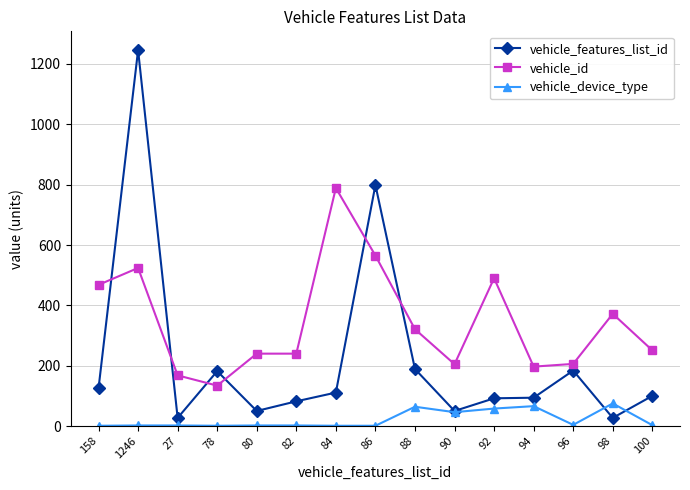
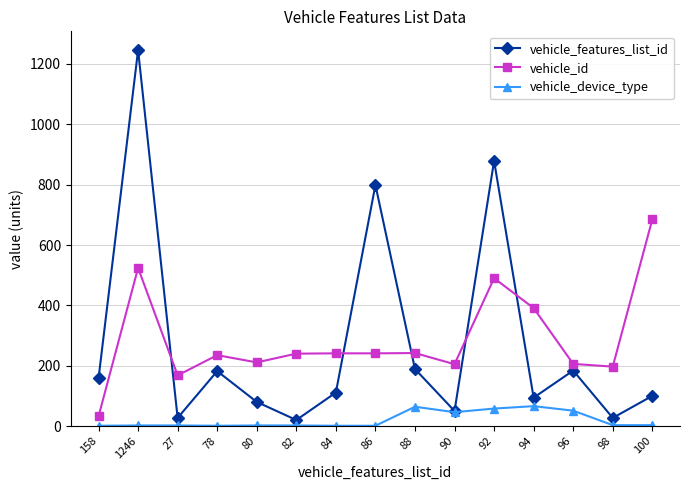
vehicle_features_list_id, 158: 130 -> 160
vehicle_id, 158: 470 -> 30
vehicle_id, 78: 130 -> 240
vehicle_features_list_id, 80: 50 -> 80
vehicle_id, 80: 240 -> 210
vehicle_features_list_id, 82: 80 -> 20
vehicle_id, 84: 790 -> 240
vehicle_id, 86: 570 -> 240
vehicle_id, 88: 320 -> 240
vehicle_features_list_id, 92: 90 -> 880
vehicle_id, 94: 200 -> 390
vehicle_device_type, 96: 0 -> 50
vehicle_id, 98: 370 -> 200
vehicle_device_type, 98: 80 -> 0
vehicle_id, 100: 250 -> 690
